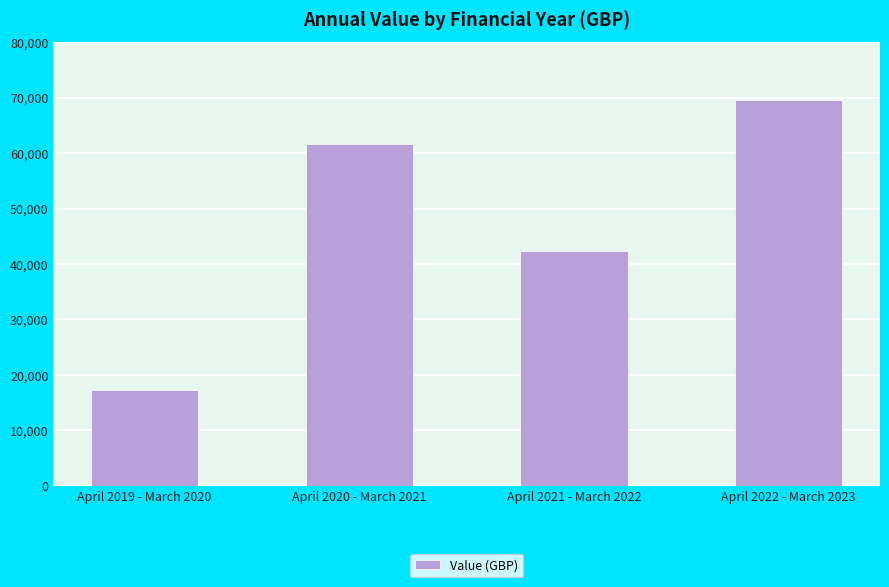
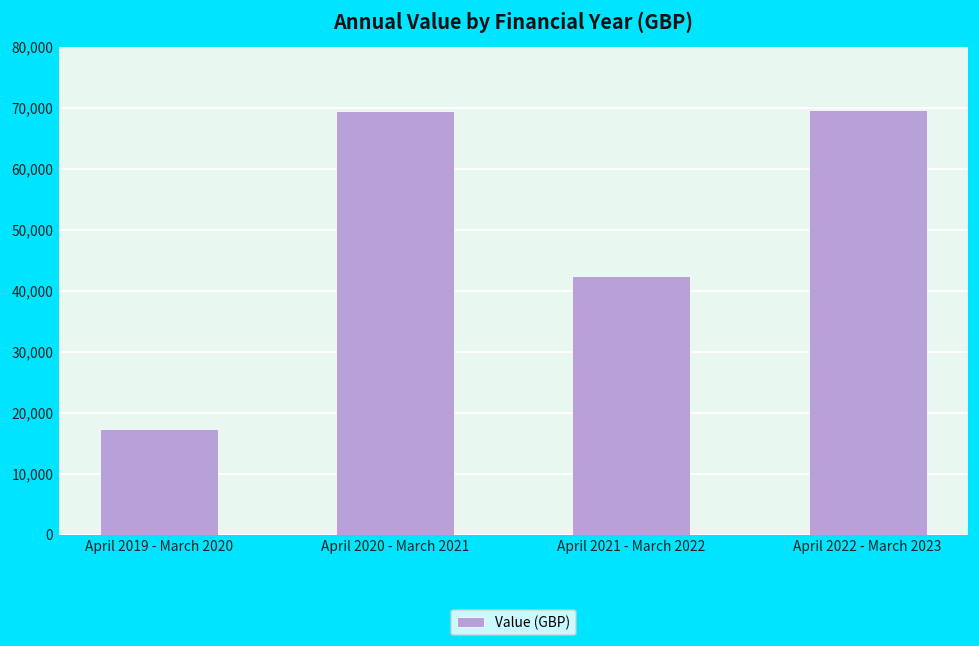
April 2020 - March 2021: 62,000 -> 69,000
